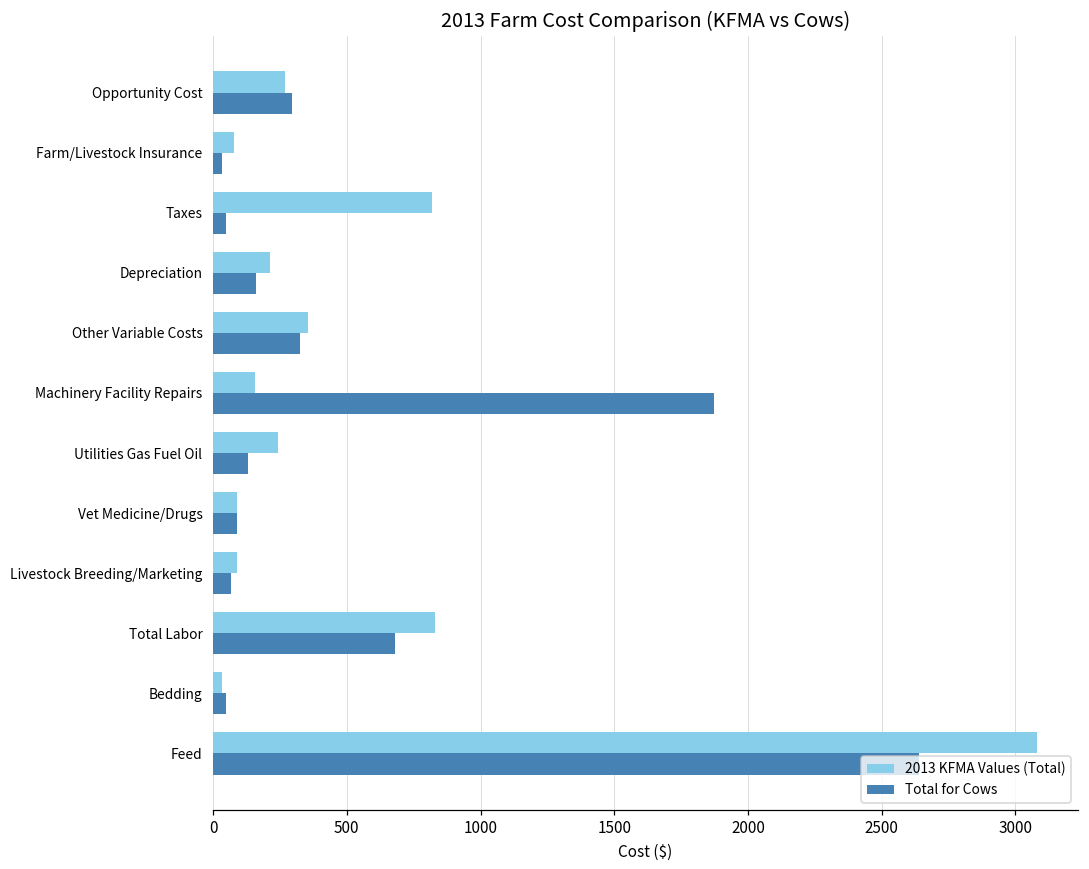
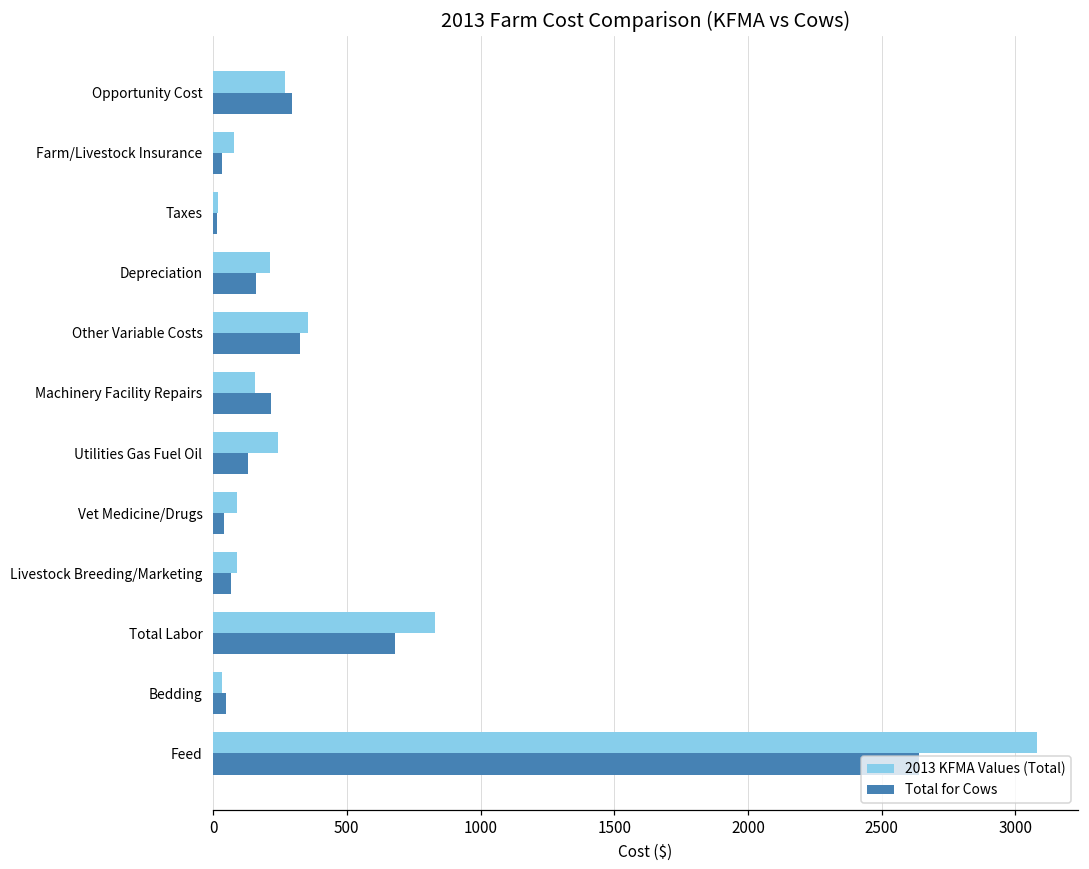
2013 KFMA Values (Total), Taxes: 820 -> 20
Total for Cows, Taxes: 50 -> 10
Total for Cows, Machinery Facility Repairs: 1870 -> 220
Total for Cows, Vet Medicine/Drugs: 90 -> 40
